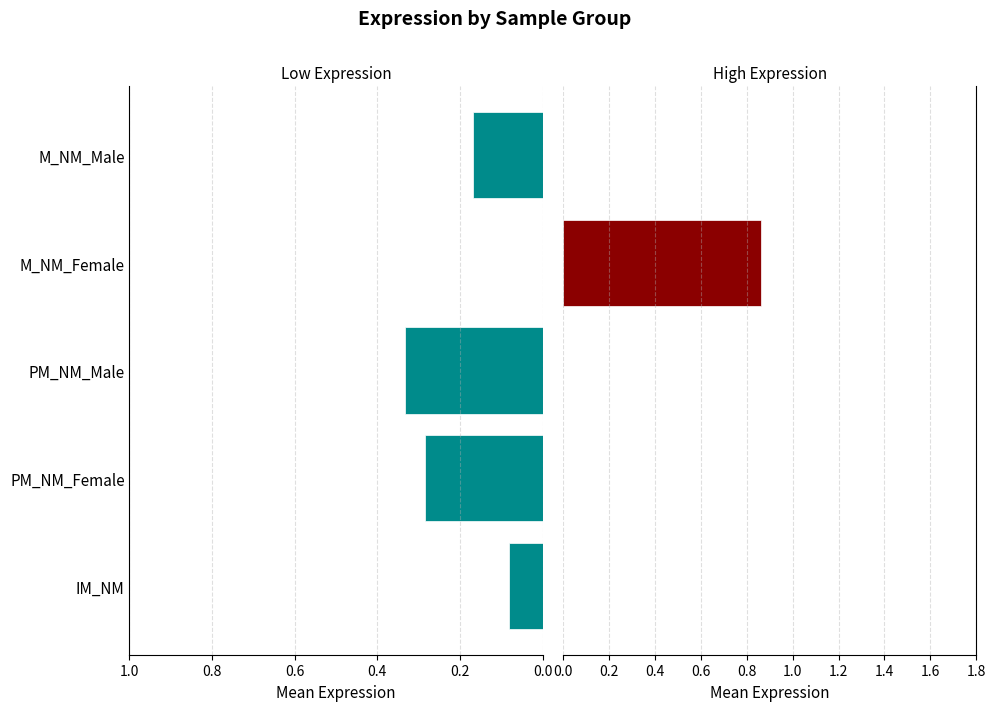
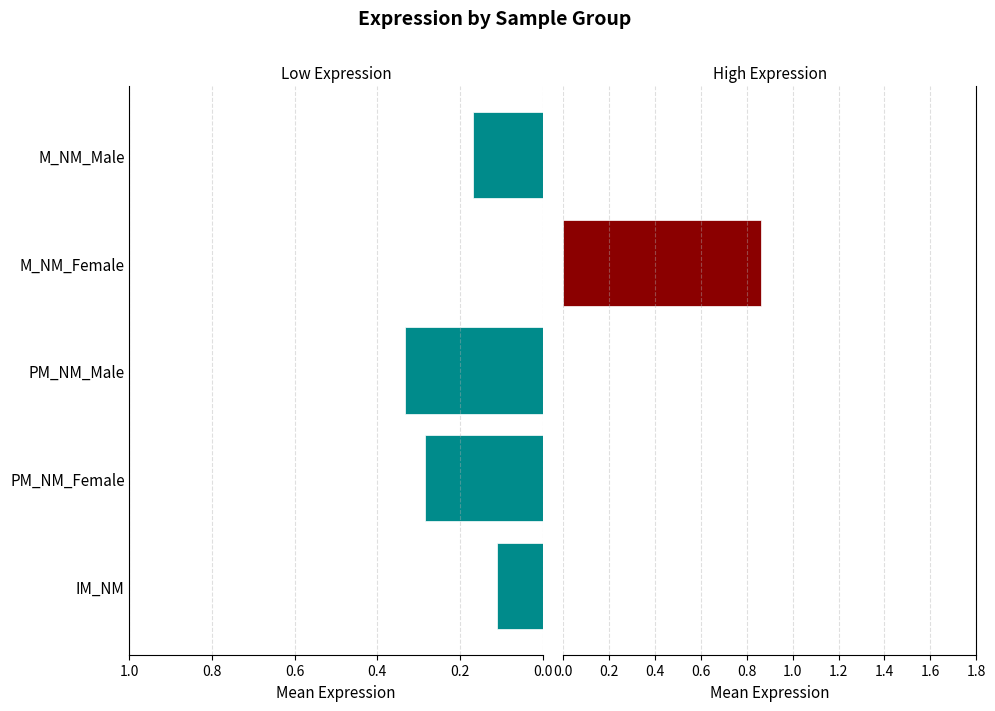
Low Expression, IM_NM: 0.08 -> 0.11
